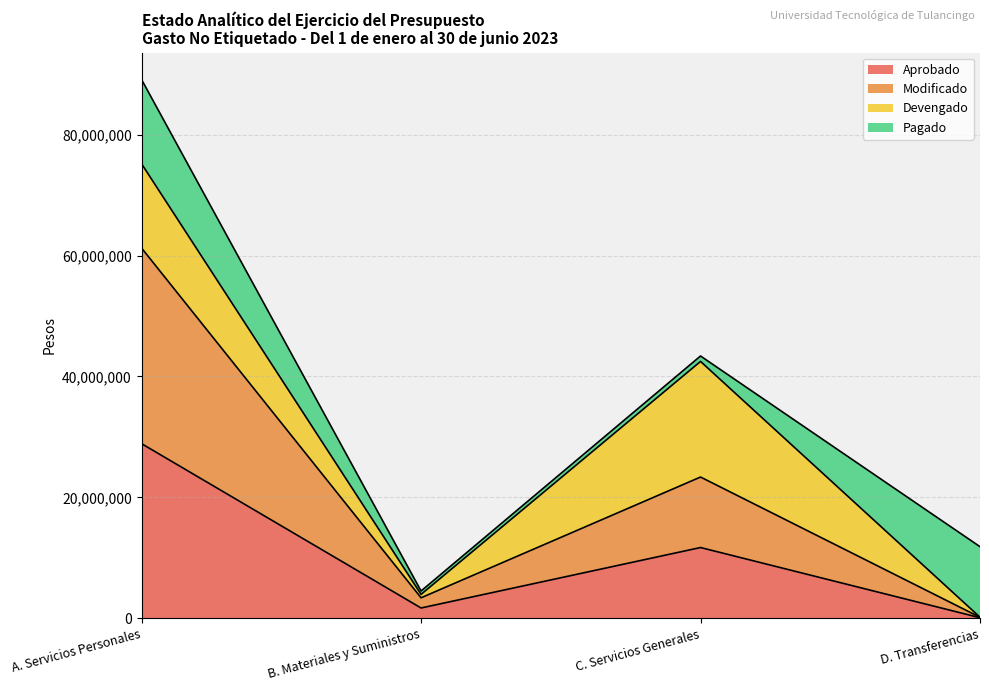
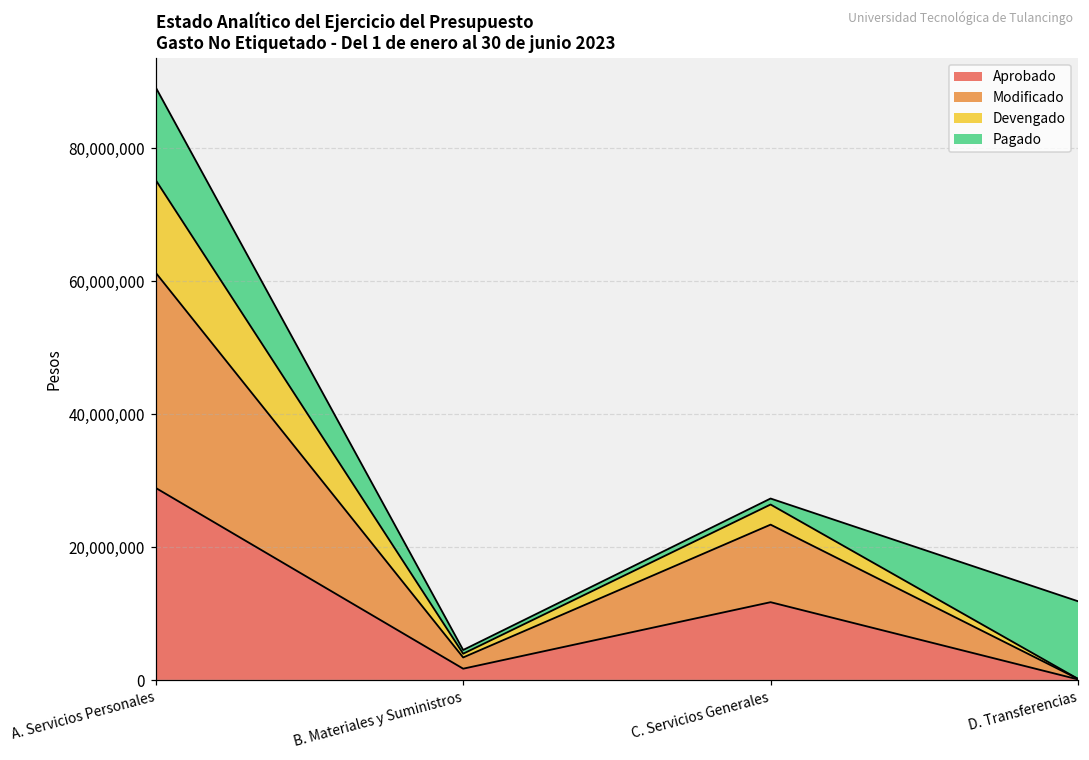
Devengado, C. Servicios Generales: 19,000,000 -> 3,000,000
